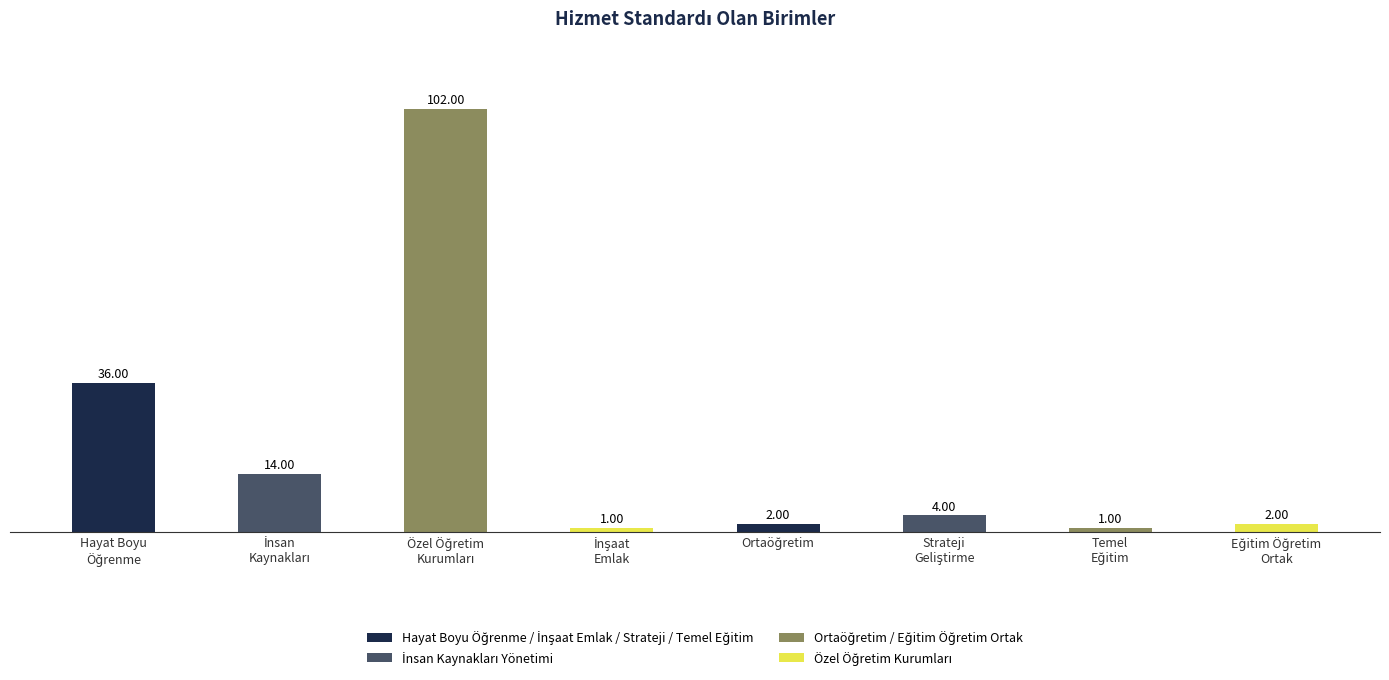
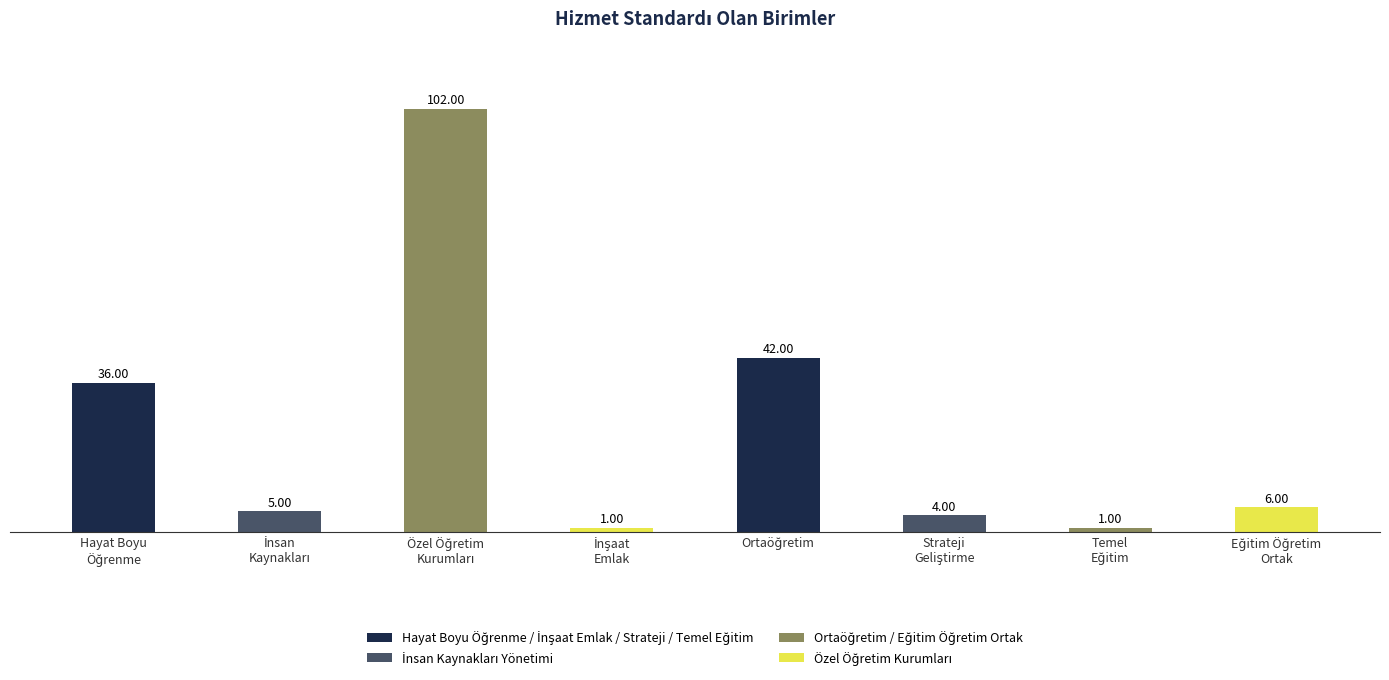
İnsan Kaynakları: 14.00 -> 5.00
Ortaöğretim: 2.00 -> 42.00
Eğitim Öğretim Ortak: 2.00 -> 6.00
